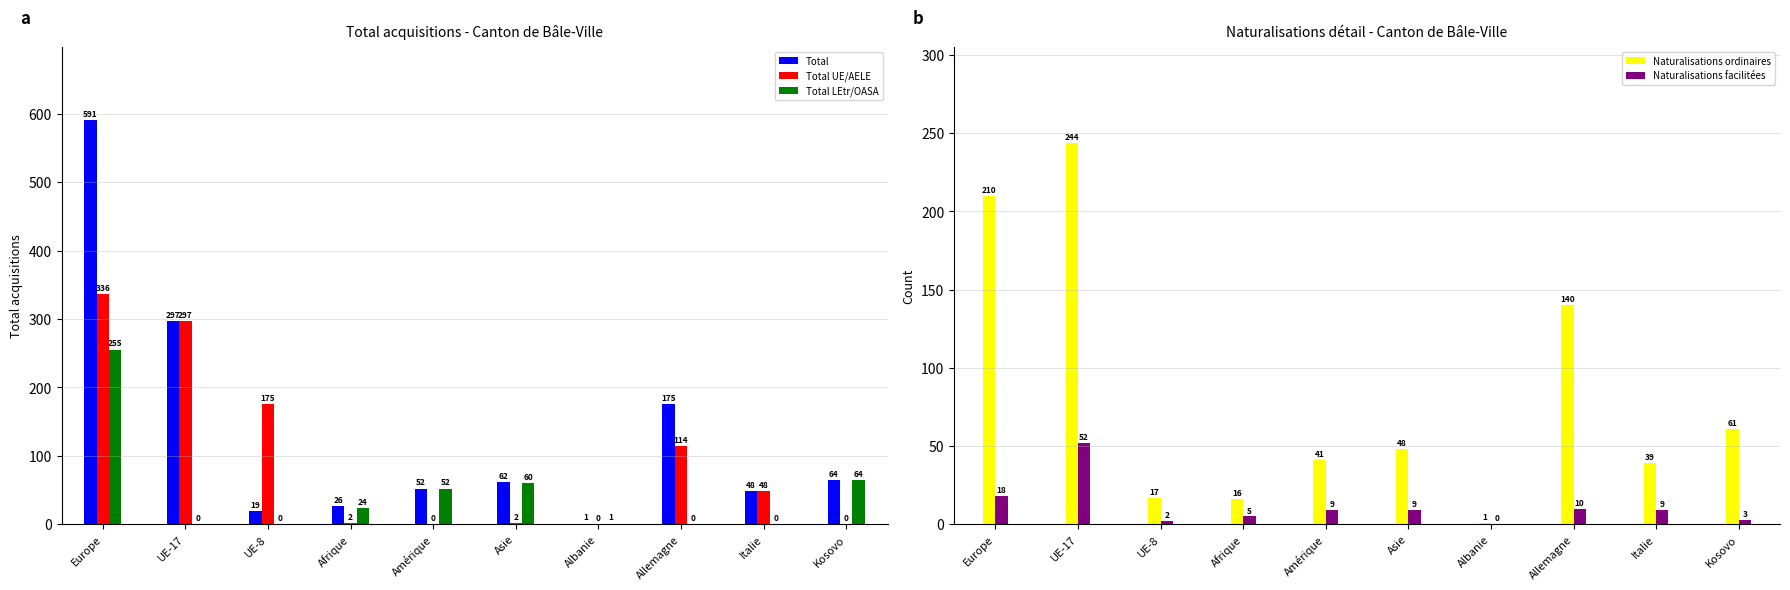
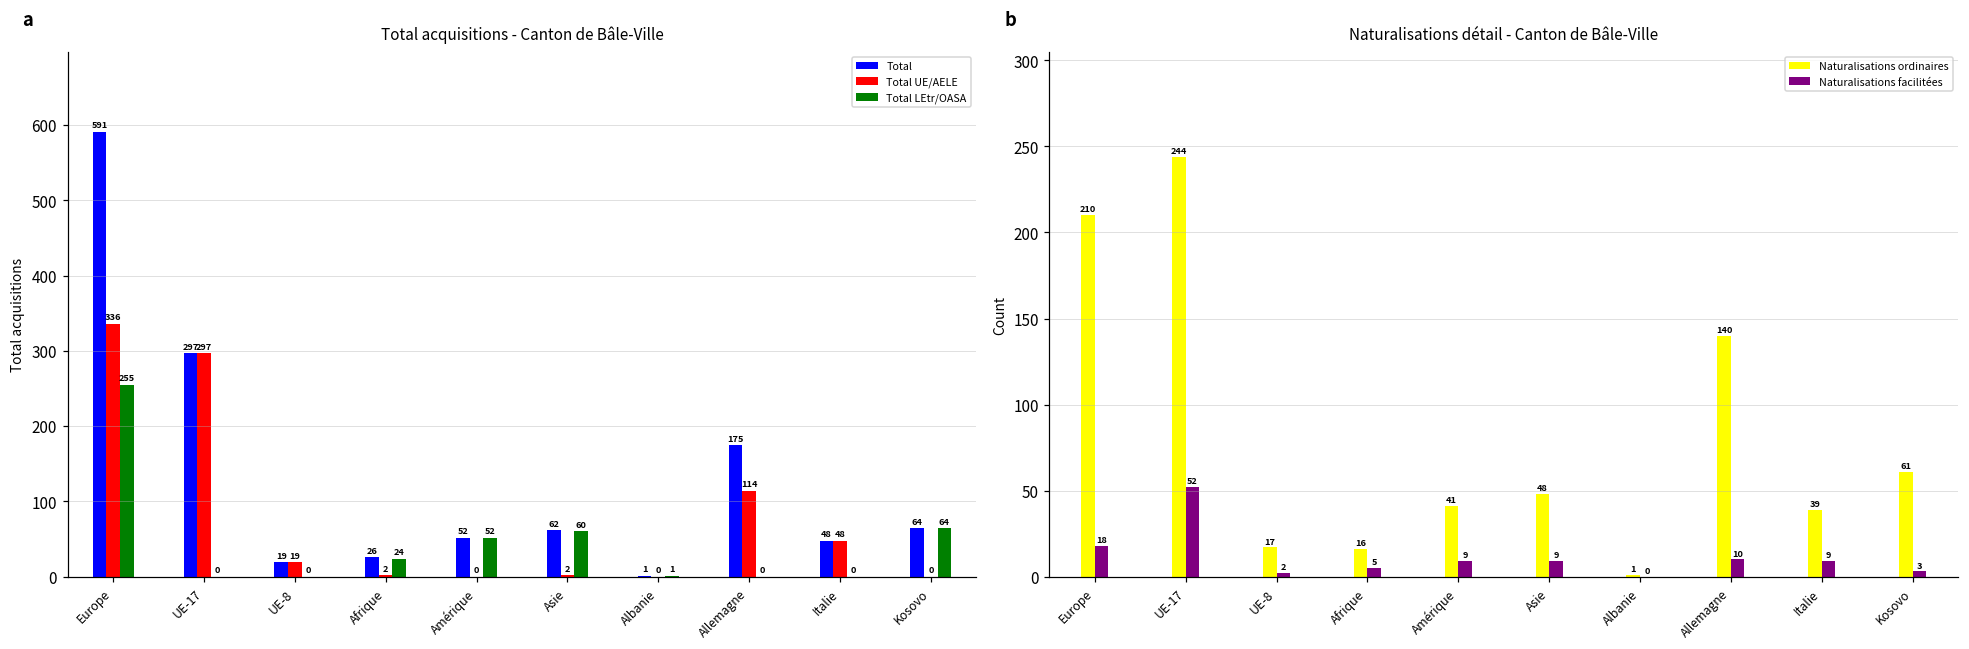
Total acquisitions - Canton de Bâle-Ville, Total UE/AELE, UE-8: 175 -> 19
